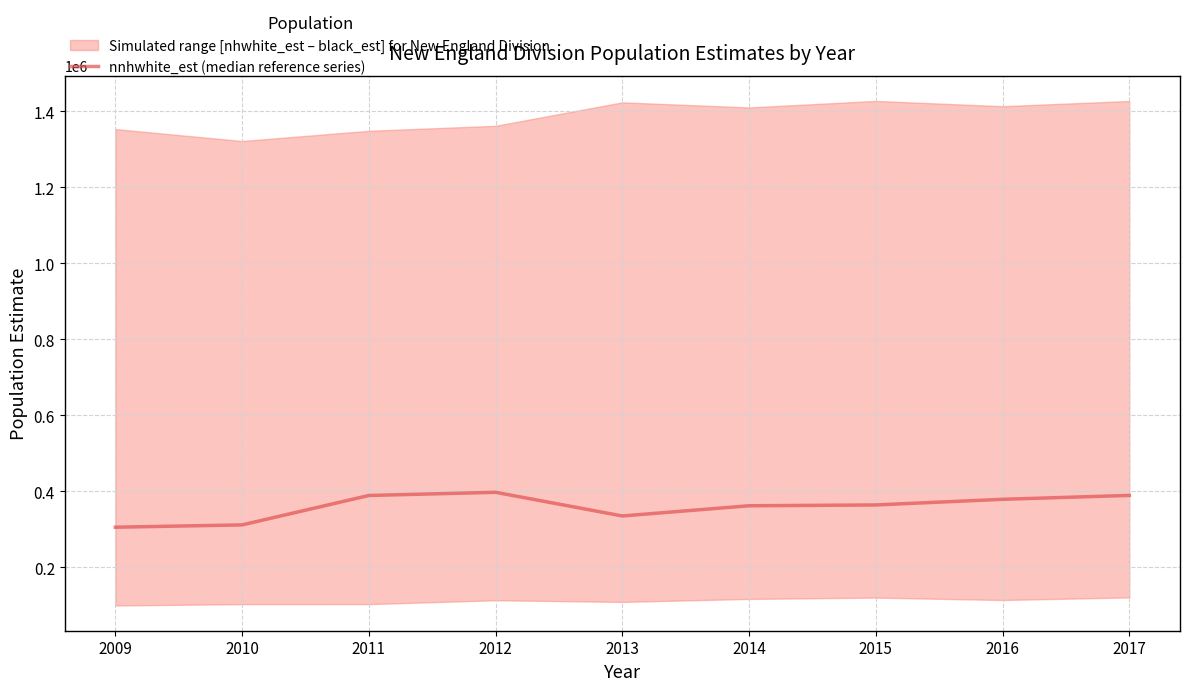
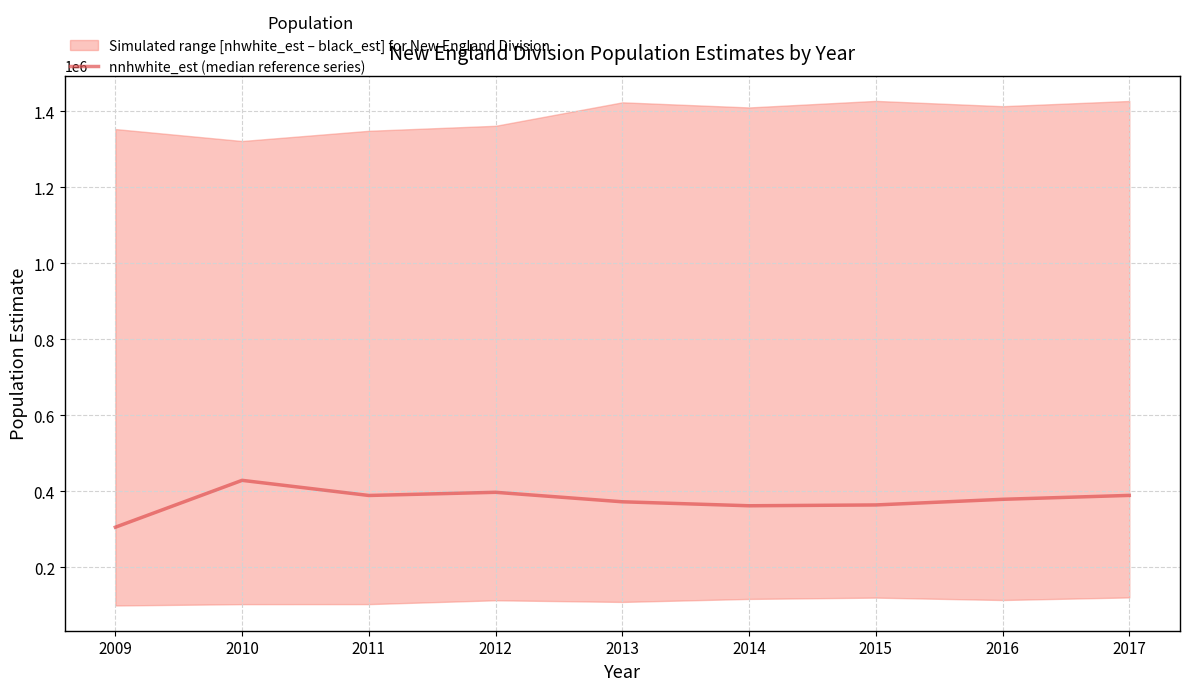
nnhwhite_est (median reference series), 2010: 310000 -> 430000
nnhwhite_est (median reference series), 2013: 330000 -> 370000
